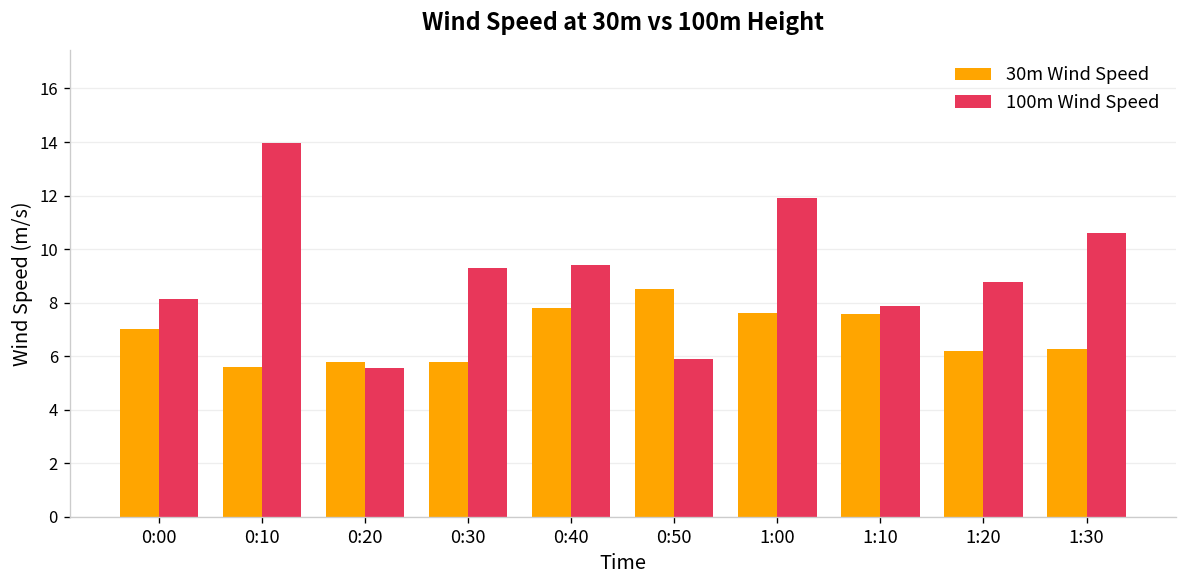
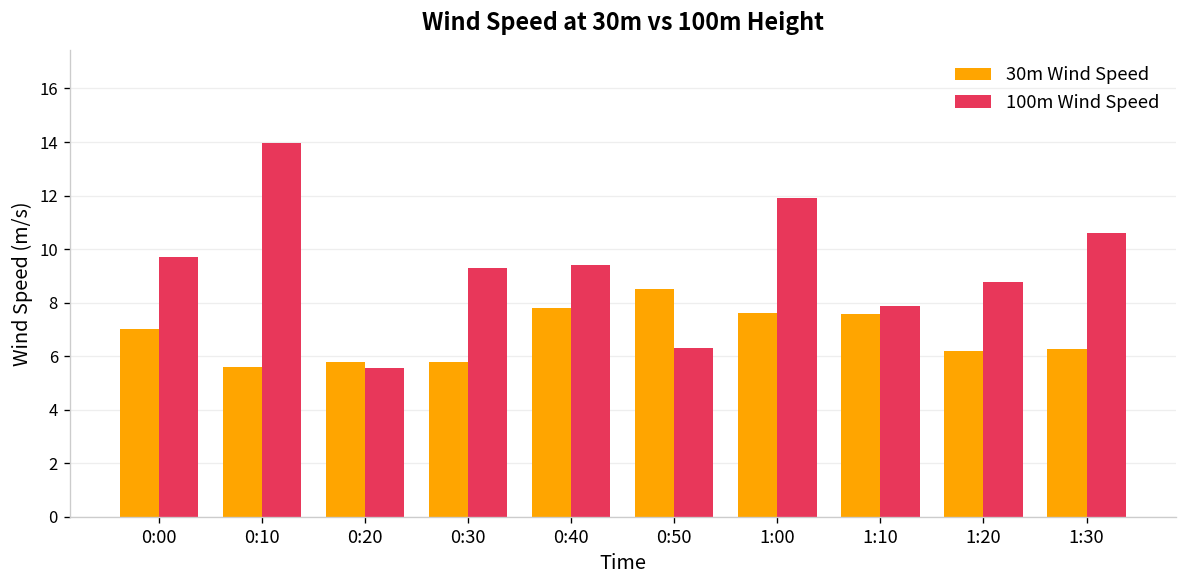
100m Wind Speed, 0:00: 8.1 -> 9.7
100m Wind Speed, 0:50: 5.9 -> 6.3
